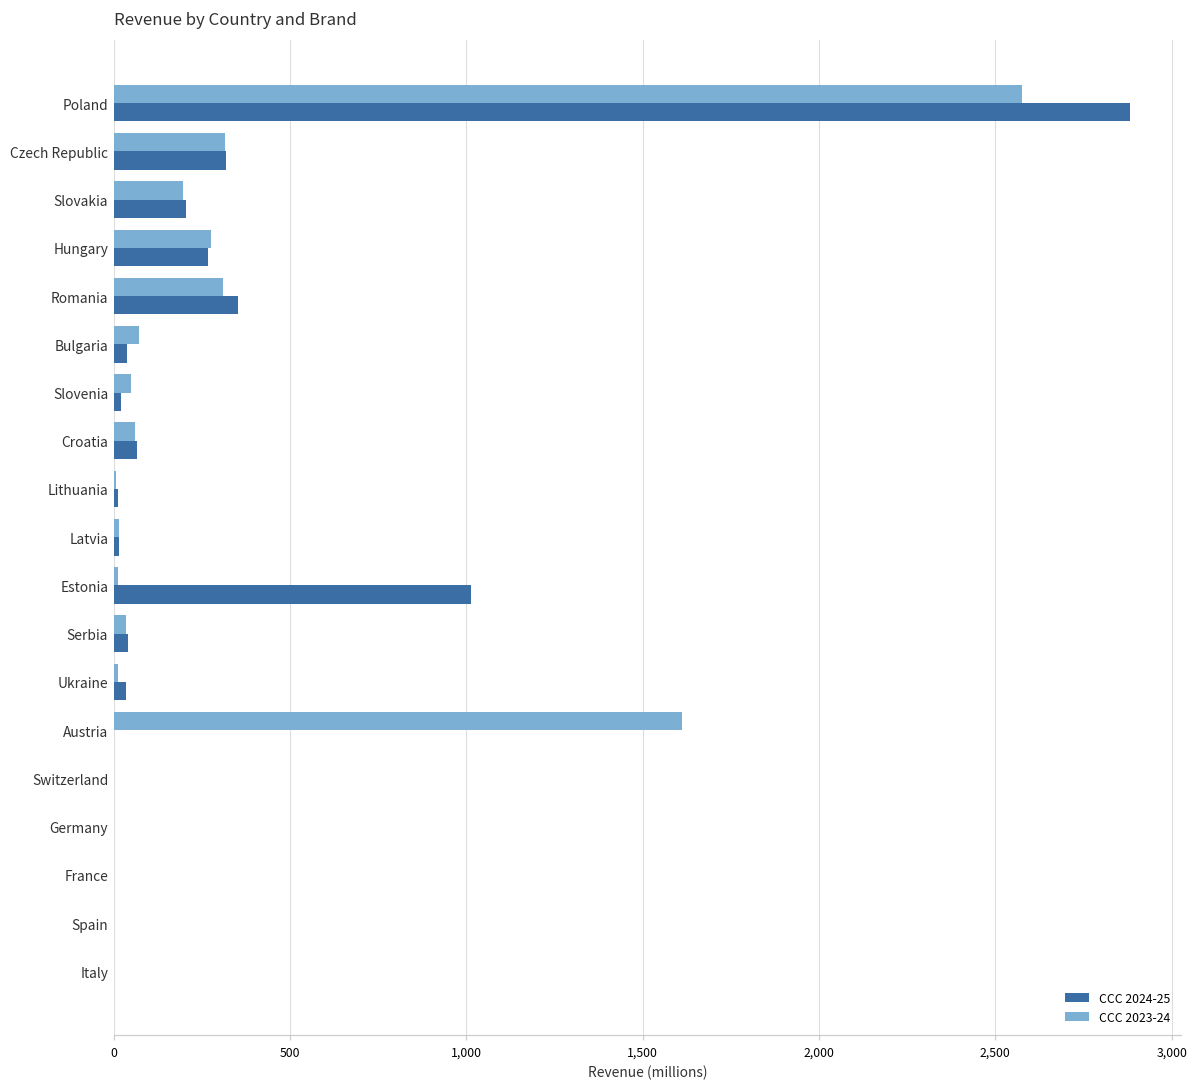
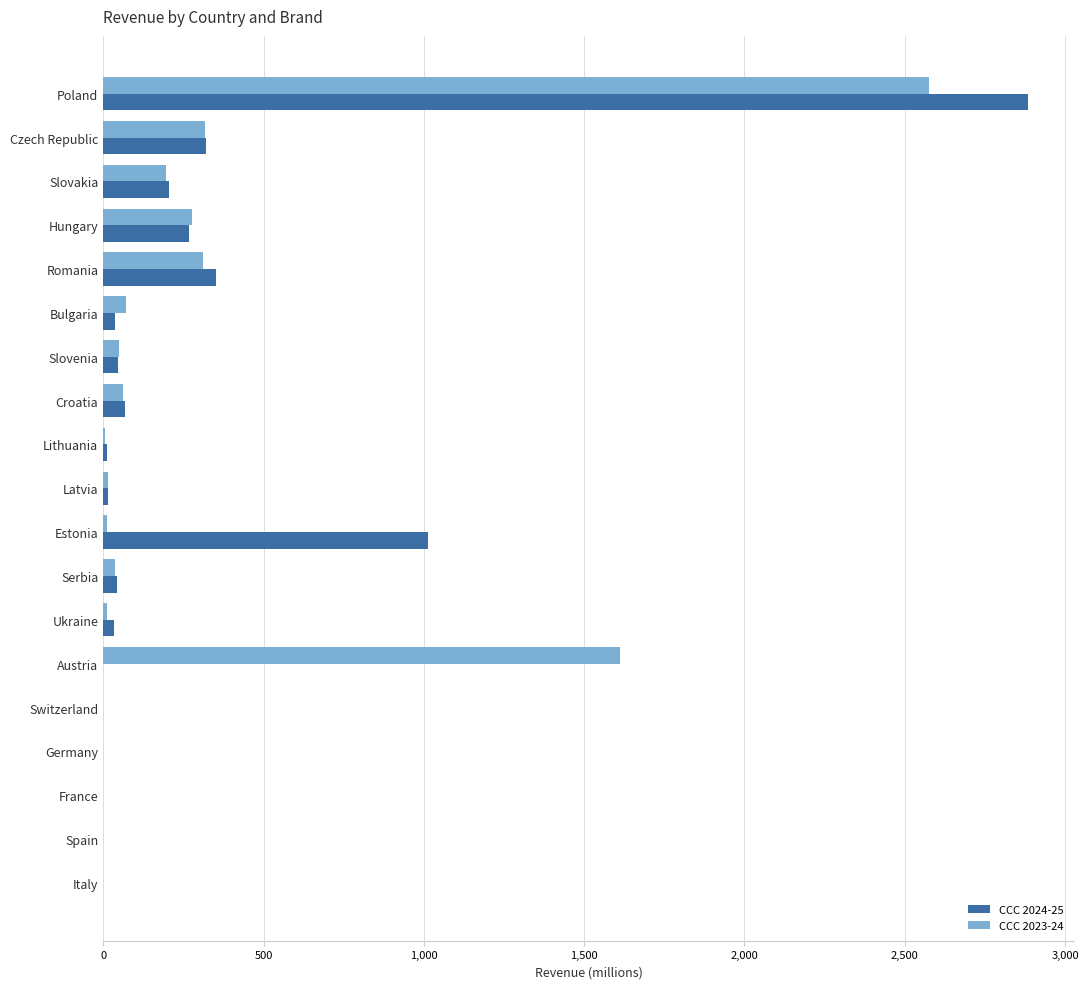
CCC 2024-25, Slovenia: 20 -> 50
